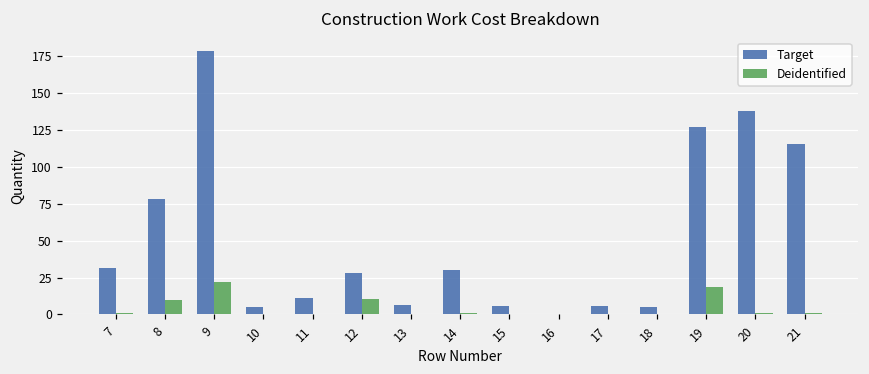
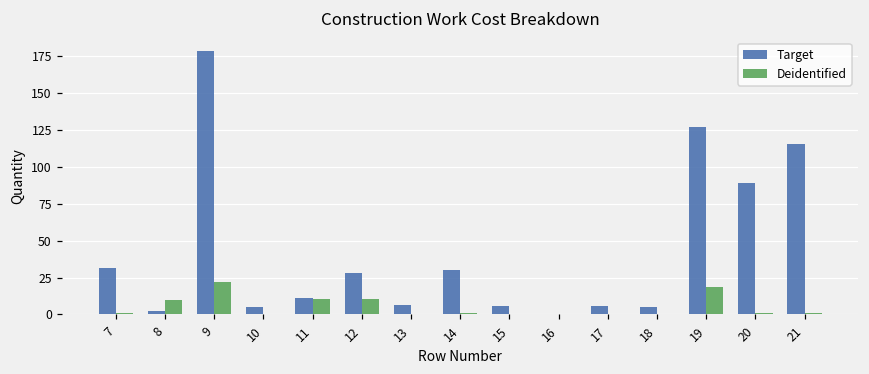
Target, 8: 78 -> 2
Deidentified, 11: 0 -> 11
Target, 20: 138 -> 89
